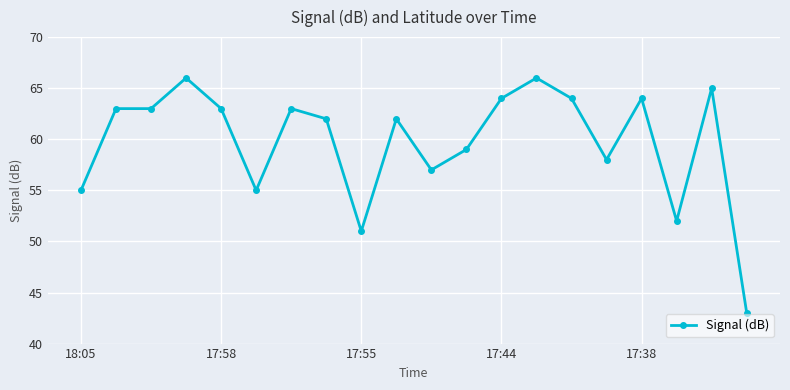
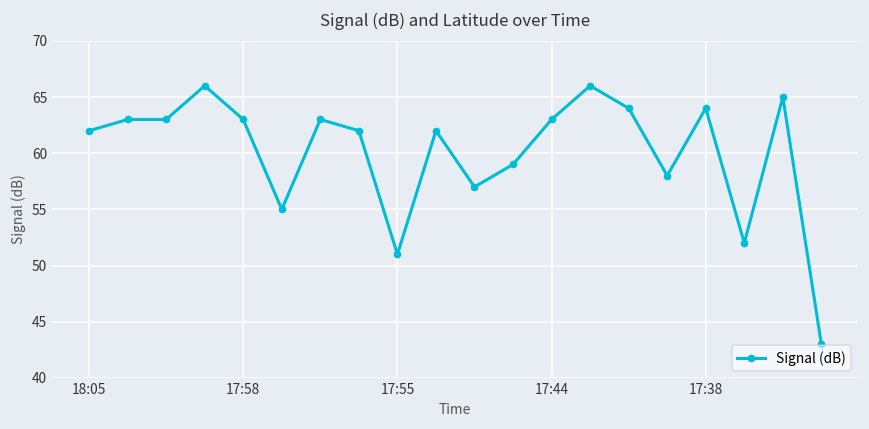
18:05: 55 -> 62
17:44: 64 -> 63
